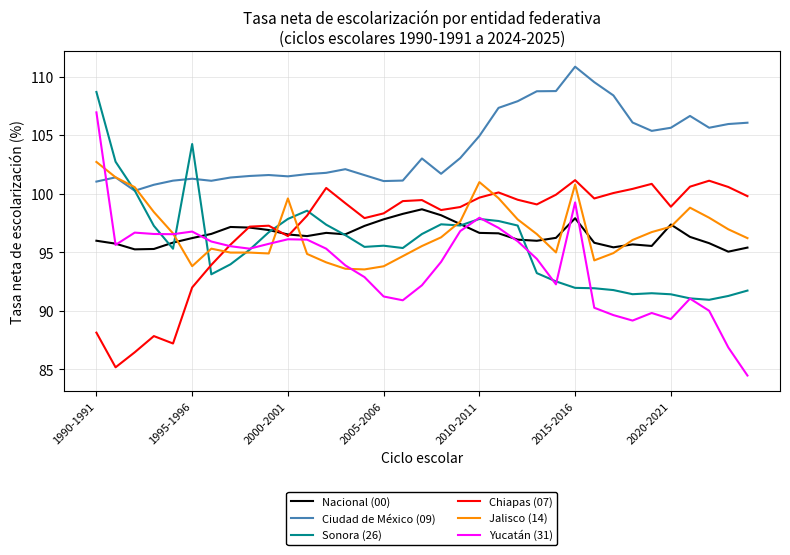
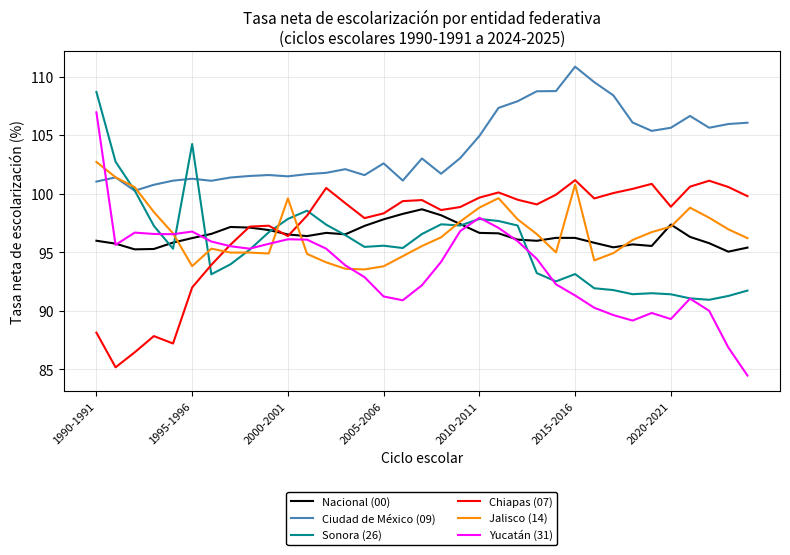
Ciudad de México (09), 2005-2006: 101.1 -> 102.6
Jalisco (14), 2010-2011: 101.0 -> 98.8
Nacional (00), 2015-2016: 97.9 -> 96.2
Sonora (26), 2015-2016: 92.0 -> 93.1
Yucatán (31), 2015-2016: 99.3 -> 91.3
